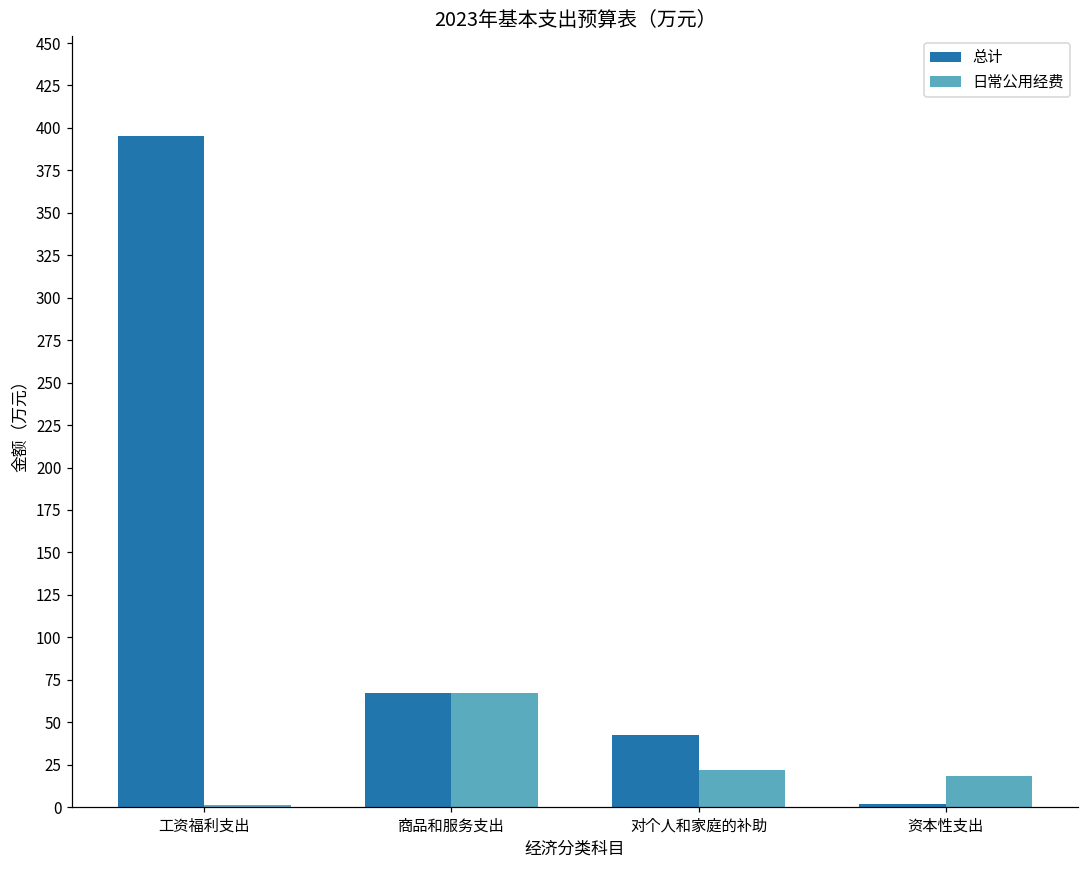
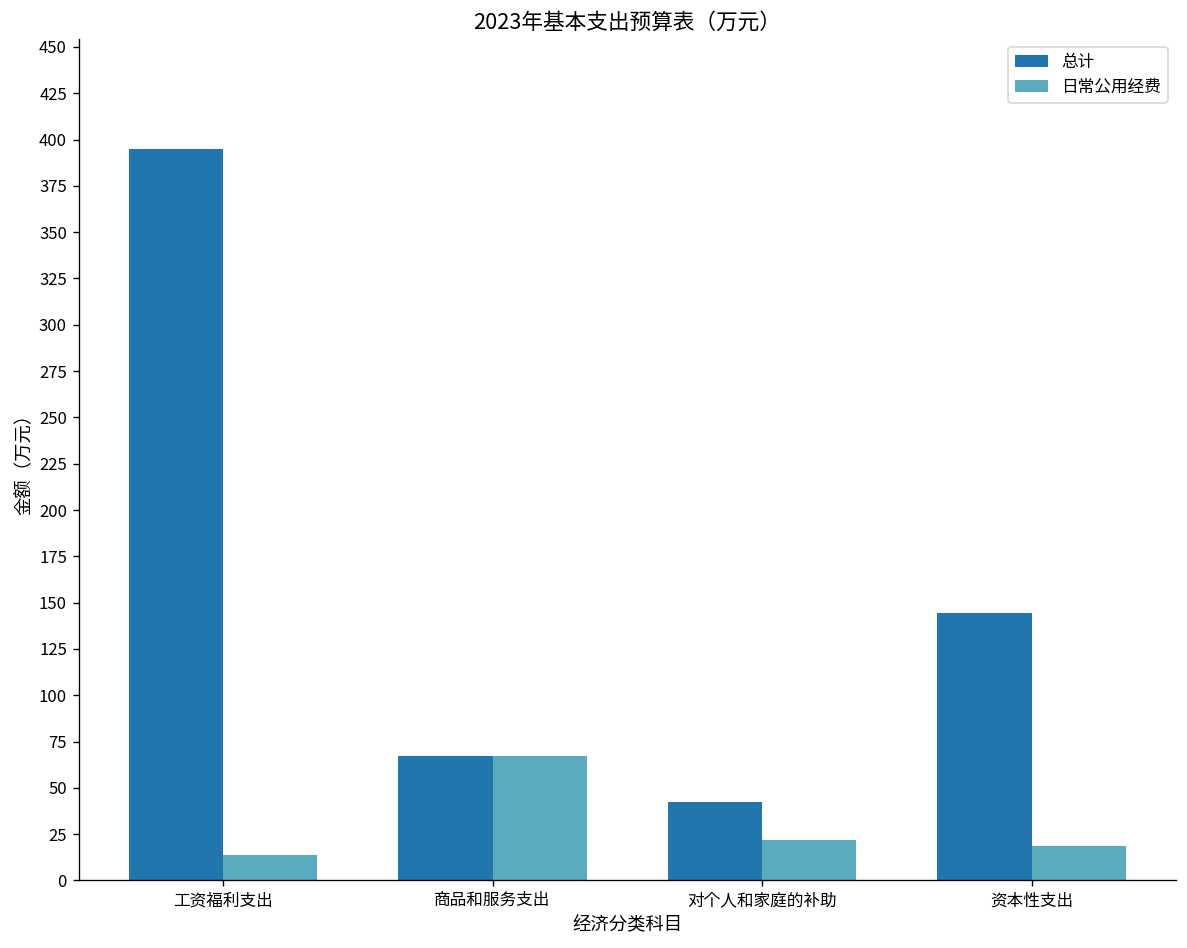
日常公用经费, 工资福利支出: 1 -> 14
总计, 资本性支出: 2 -> 145
